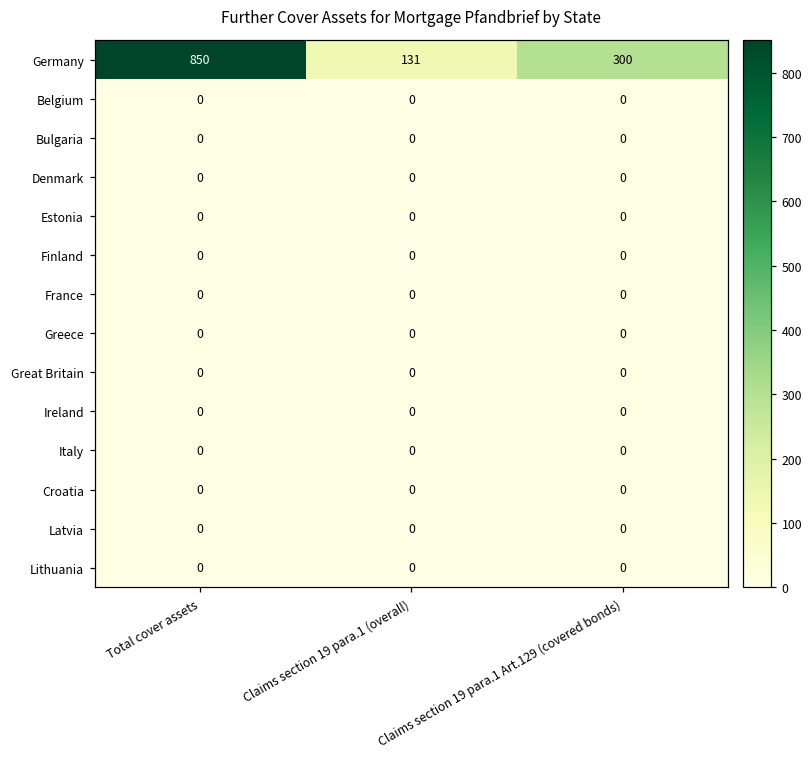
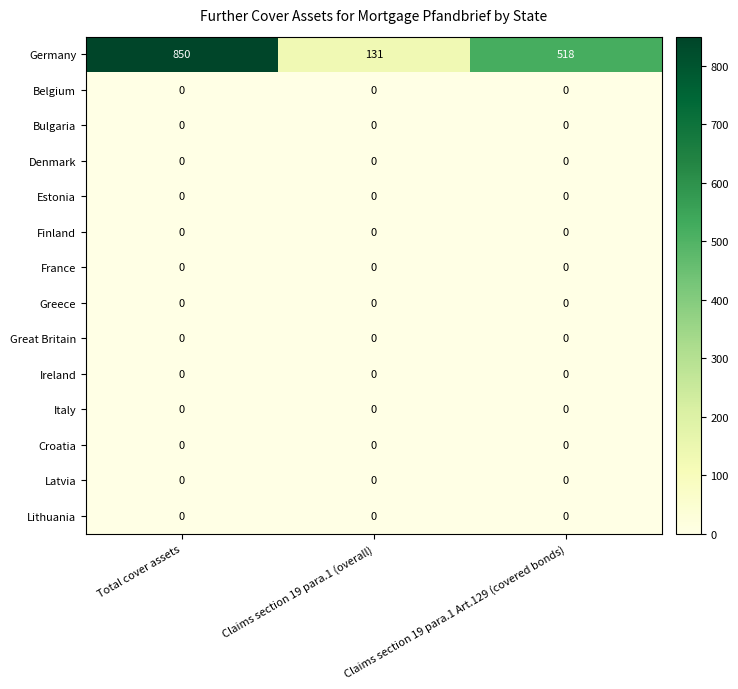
Germany, Claims section 19 para.1 Art.129 (covered bonds): 300 -> 518
